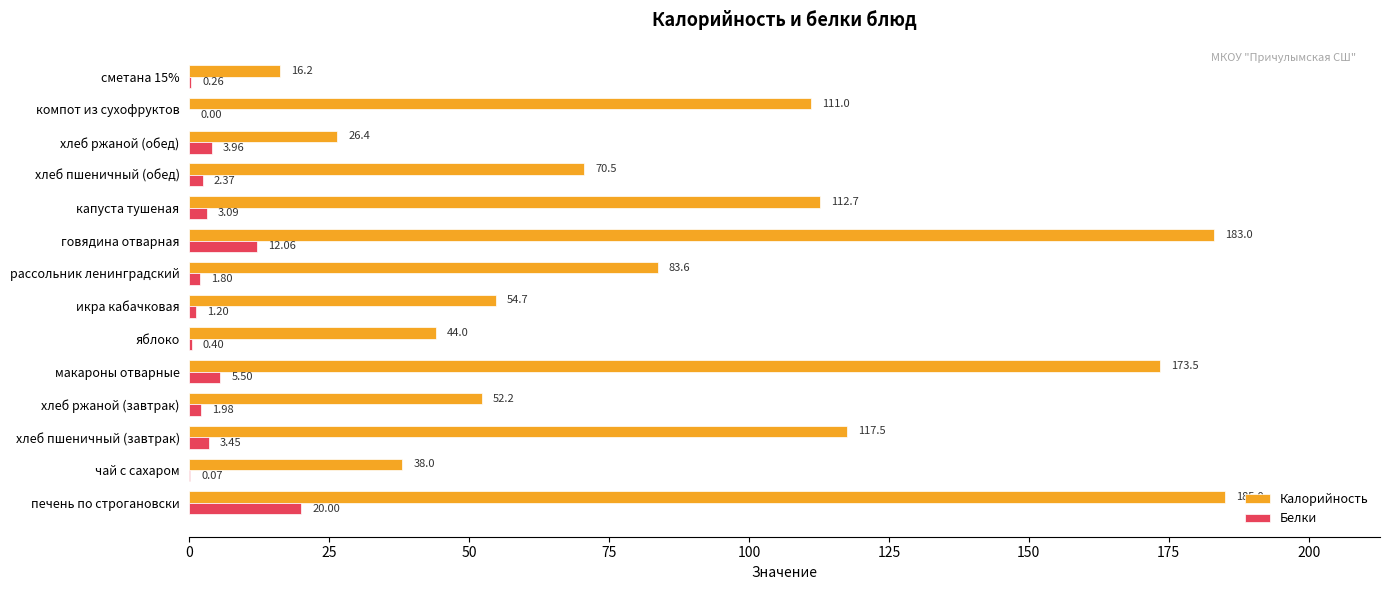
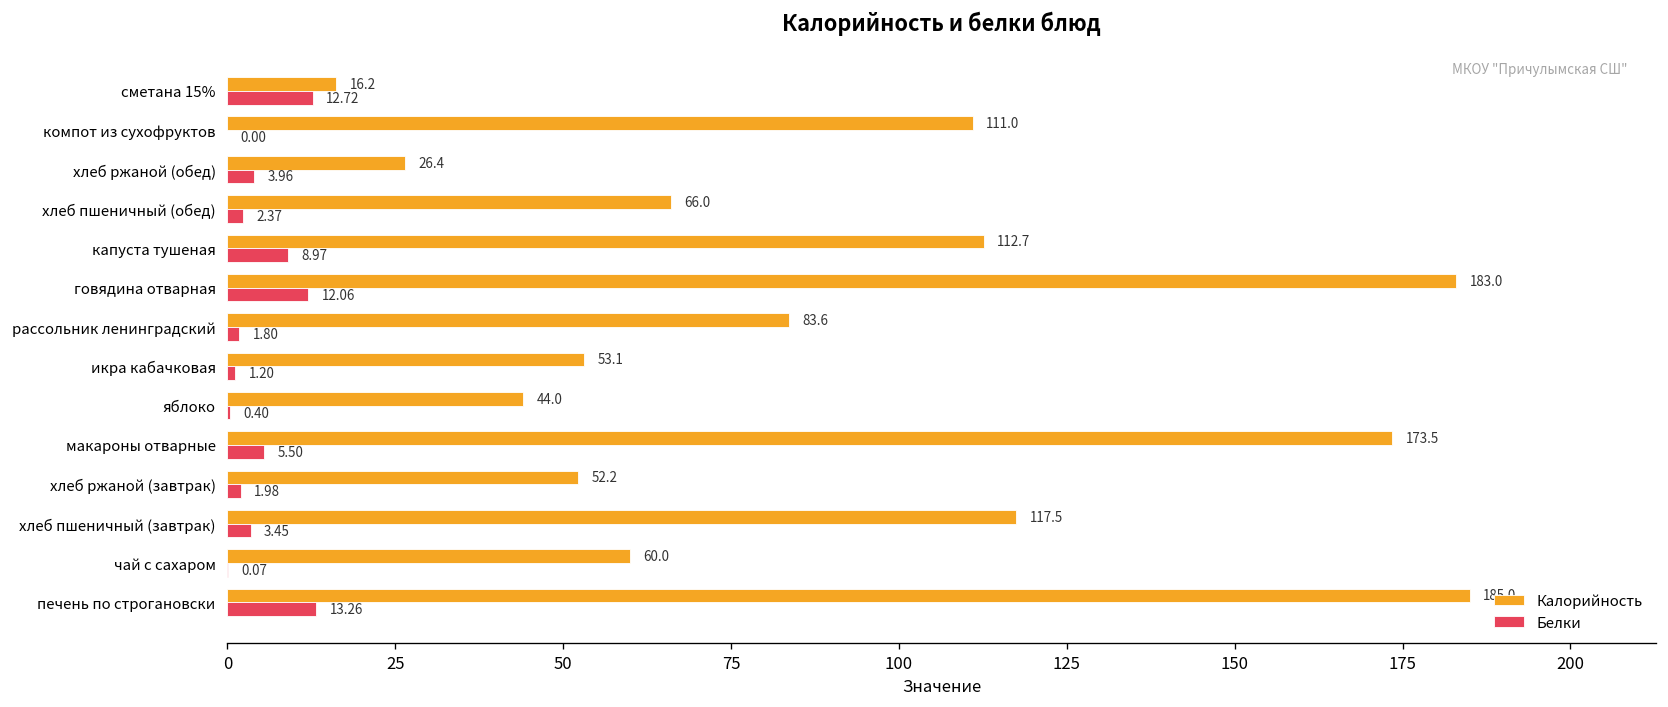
Белки, сметана 15%: 0.26 -> 12.72
Калорийность, хлеб пшеничный (обед): 70.5 -> 66.0
Белки, капуста тушеная: 3.09 -> 8.97
Калорийность, икра кабачковая: 54.7 -> 53.1
Калорийность, чай с сахаром: 38.0 -> 60.0
Белки, печень по строгановски: 20.00 -> 13.26
